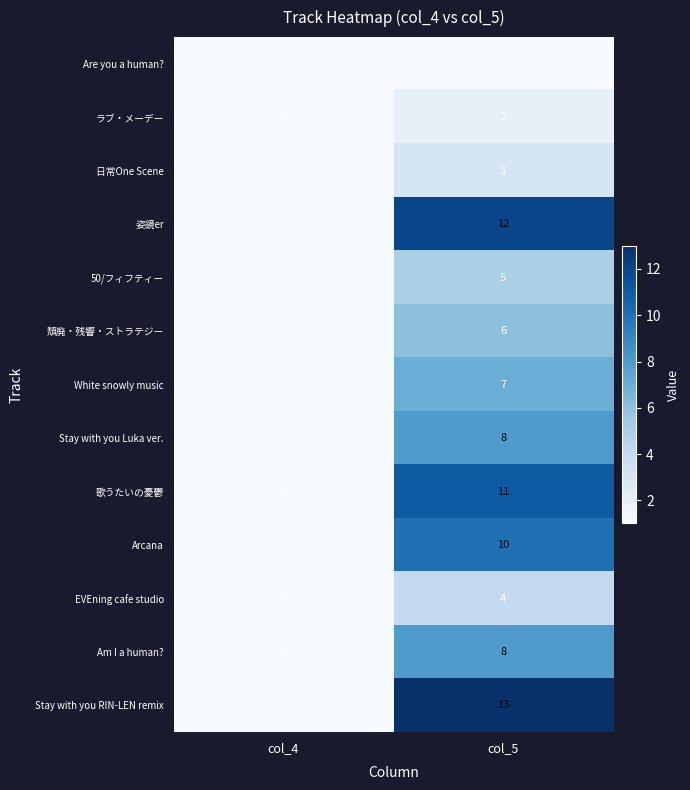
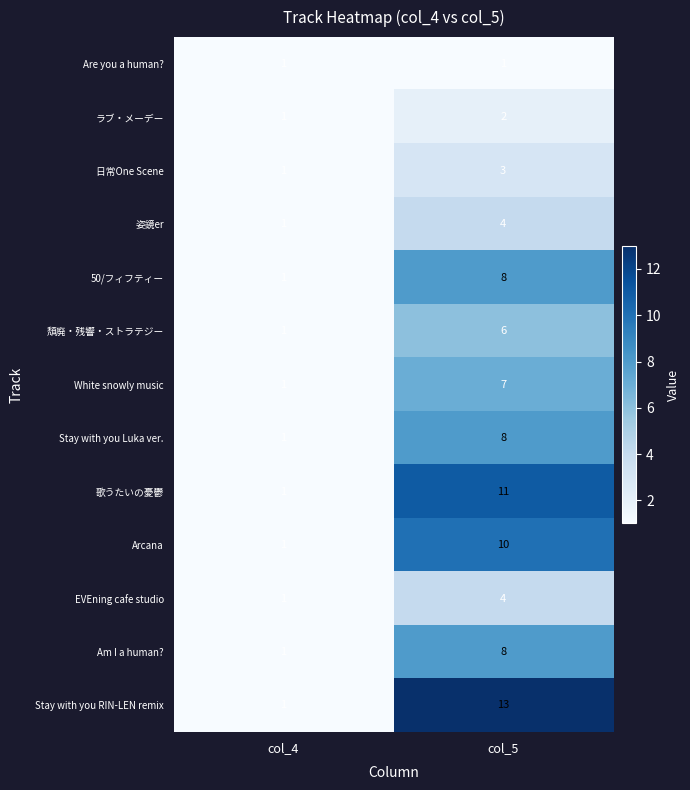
姿鏡er, col_5: 12 -> 4
50/フィフティー, col_5: 5 -> 8
